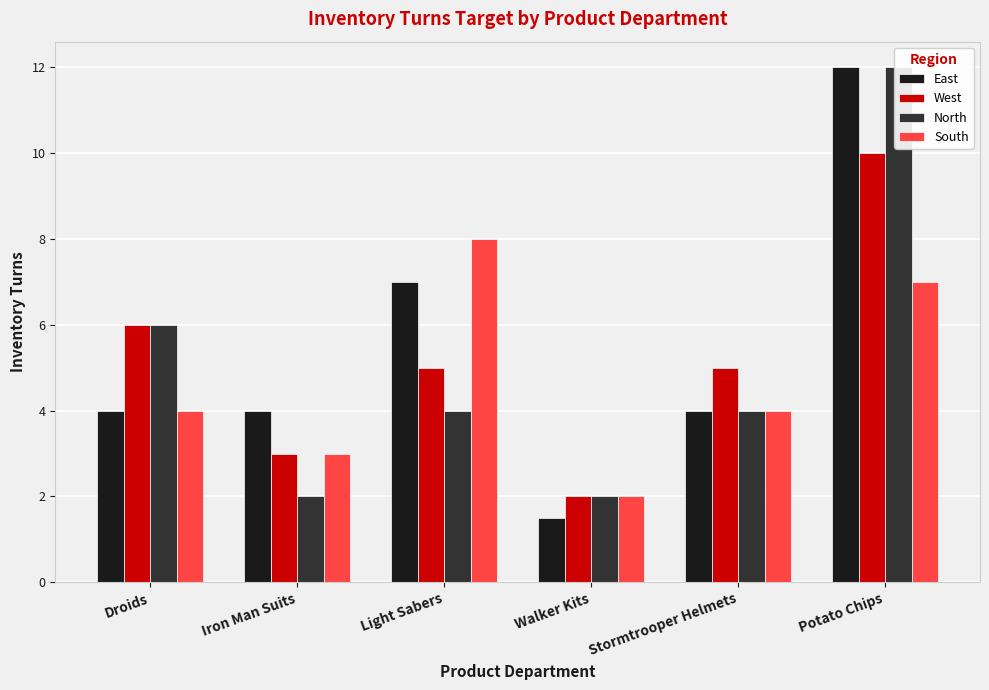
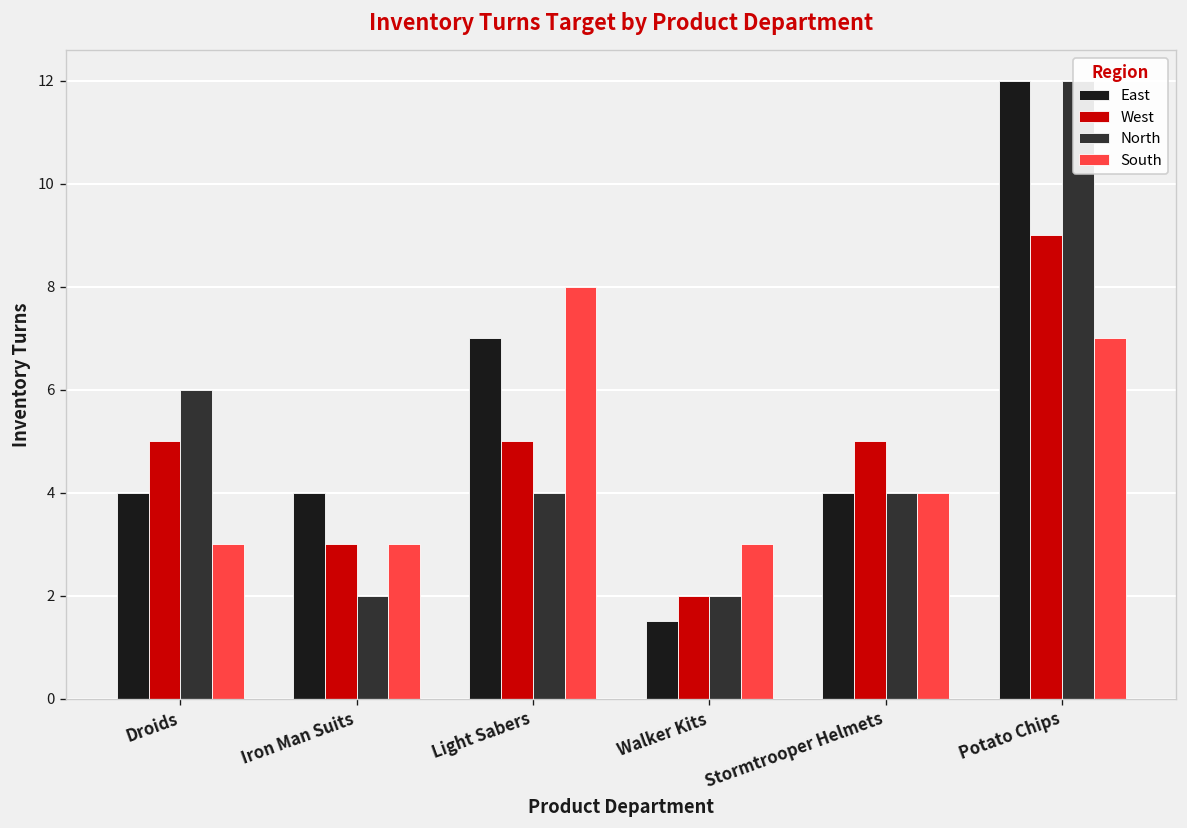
West, Droids: 6 -> 5
South, Droids: 4 -> 3
South, Walker Kits: 2 -> 3
West, Potato Chips: 10 -> 9
